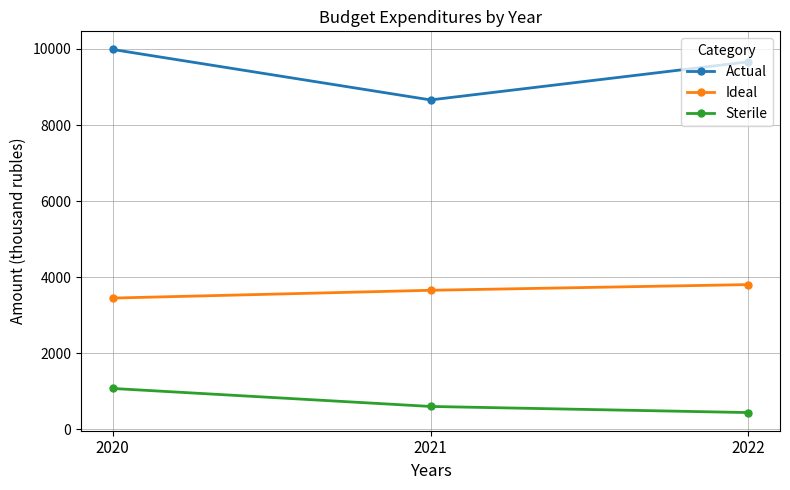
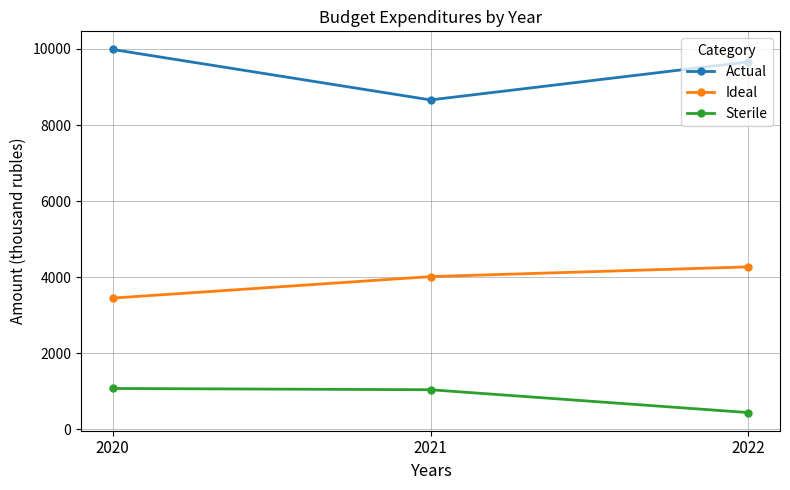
Ideal, 2021: 3700 -> 4000
Sterile, 2021: 600 -> 1000
Ideal, 2022: 3800 -> 4300
